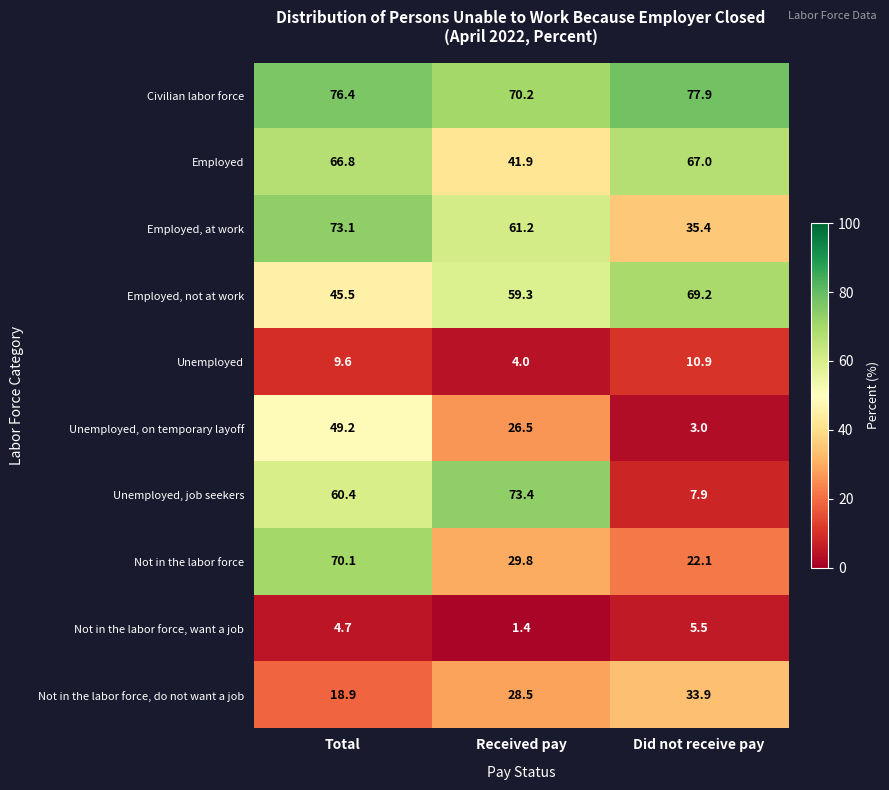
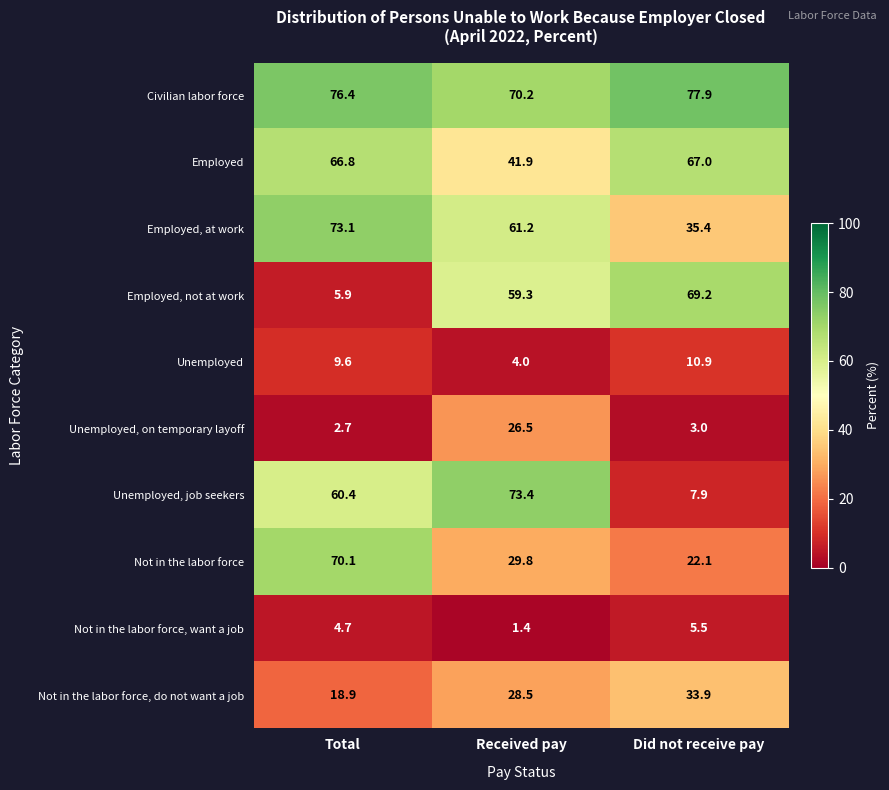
Employed, not at work, Total: 45.5 -> 5.9
Unemployed, on temporary layoff, Total: 49.2 -> 2.7
